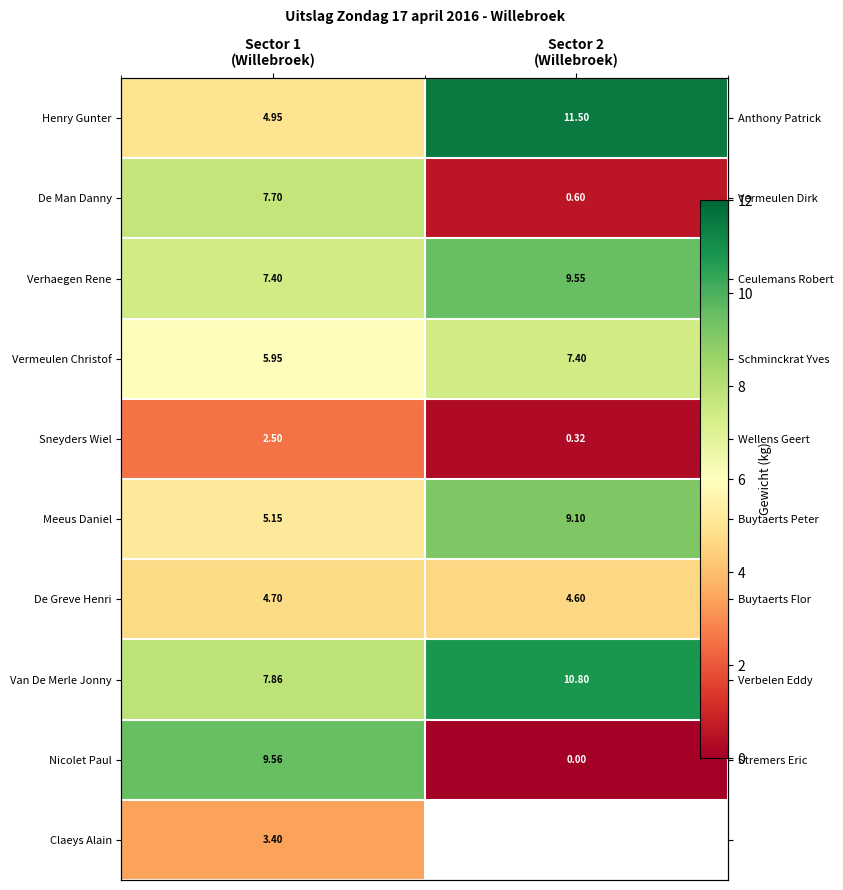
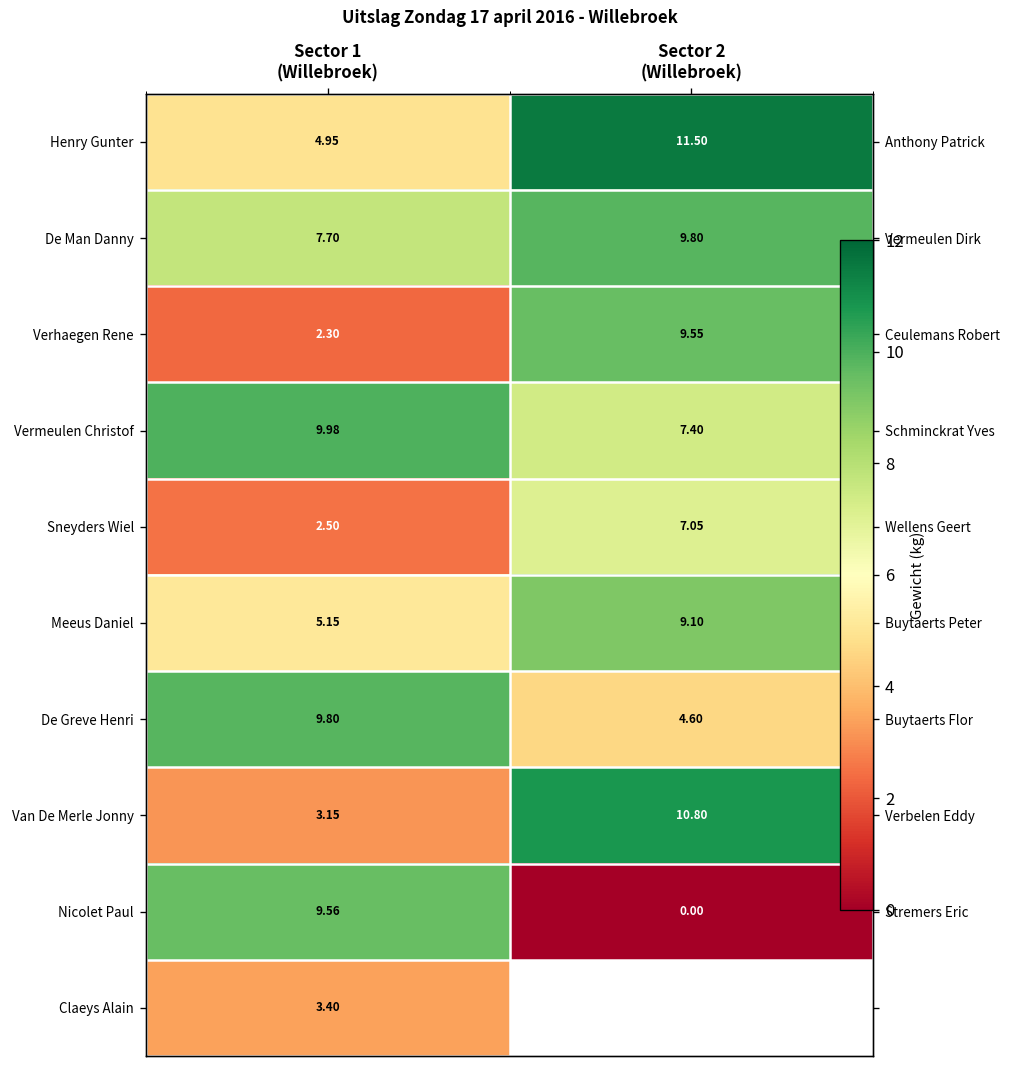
De Man Danny, Sector 2 (Willebroek): 0.60 -> 9.80
Verhaegen Rene, Sector 1 (Willebroek): 7.40 -> 2.30
Vermeulen Christof, Sector 1 (Willebroek): 5.95 -> 9.98
Sneyders Wiel, Sector 2 (Willebroek): 0.32 -> 7.05
De Greve Henri, Sector 1 (Willebroek): 4.70 -> 9.80
Van De Merle Jonny, Sector 1 (Willebroek): 7.86 -> 3.15
